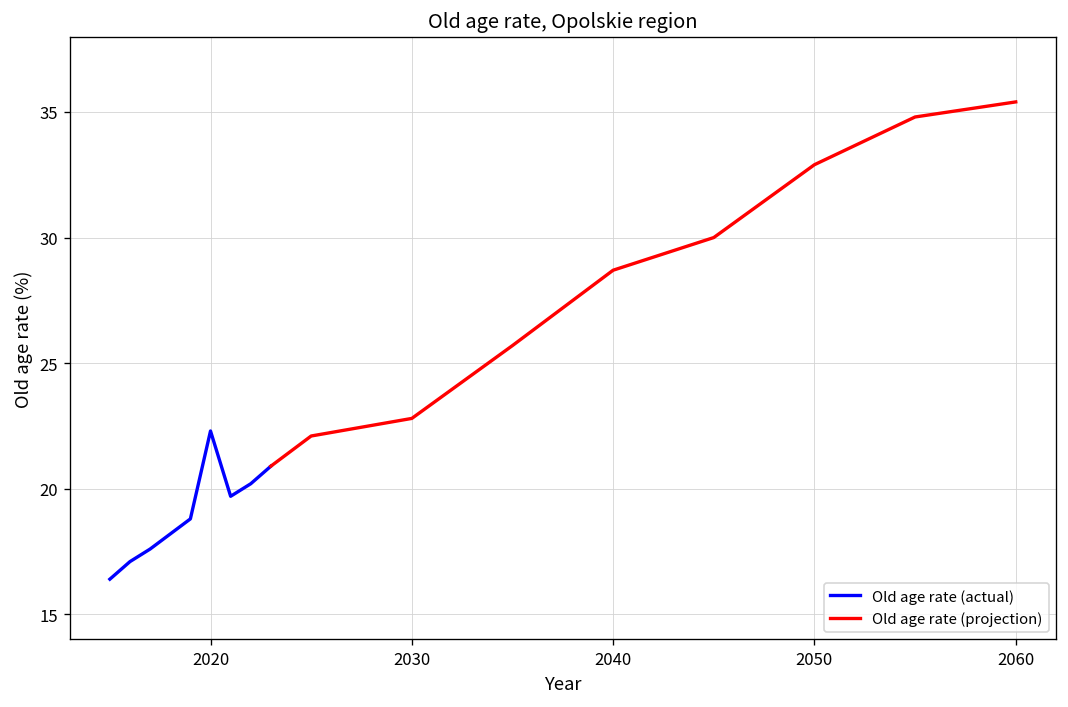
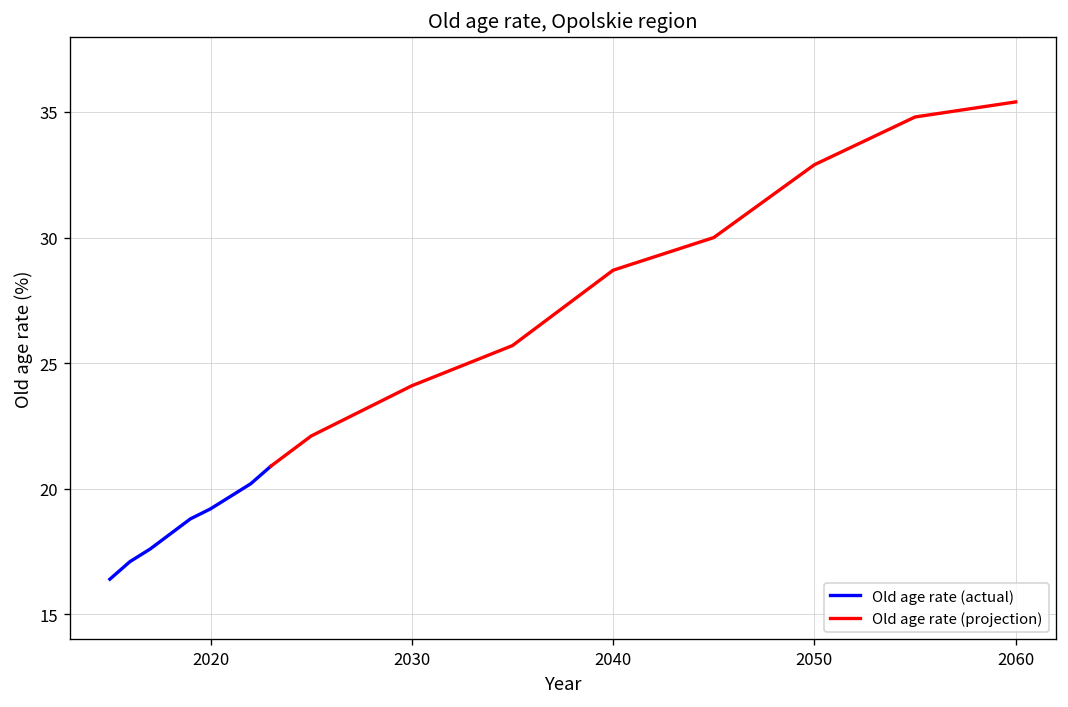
Old age rate (actual), 2020: 22.3 -> 19.2
Old age rate (projection), 2030: 22.8 -> 24.1
